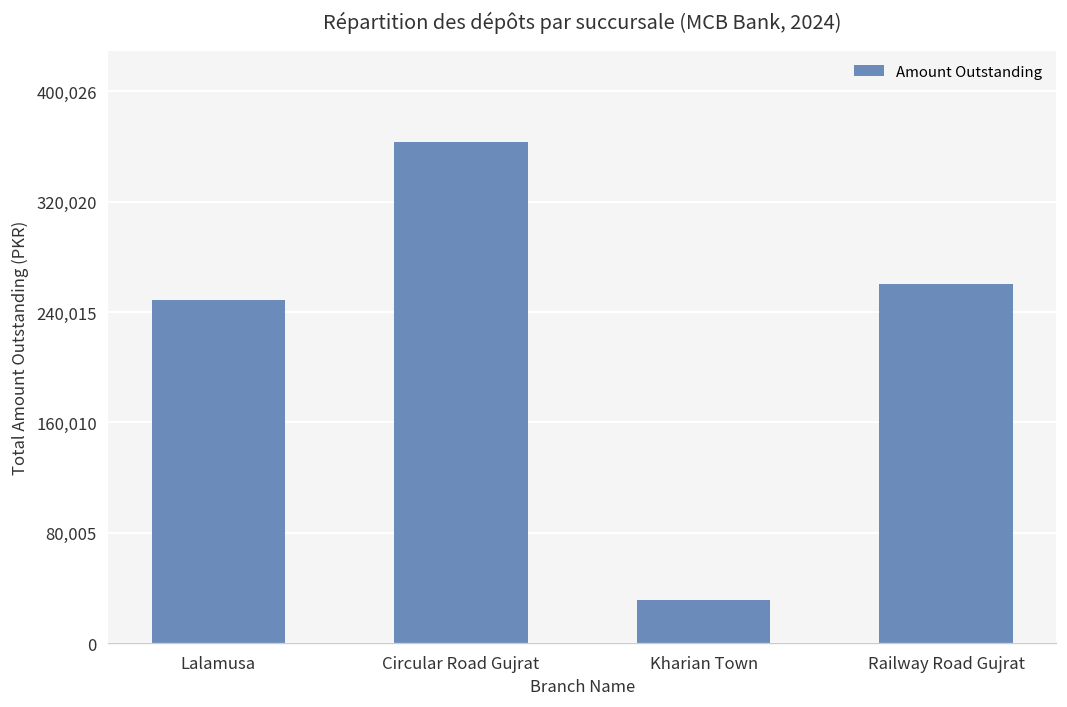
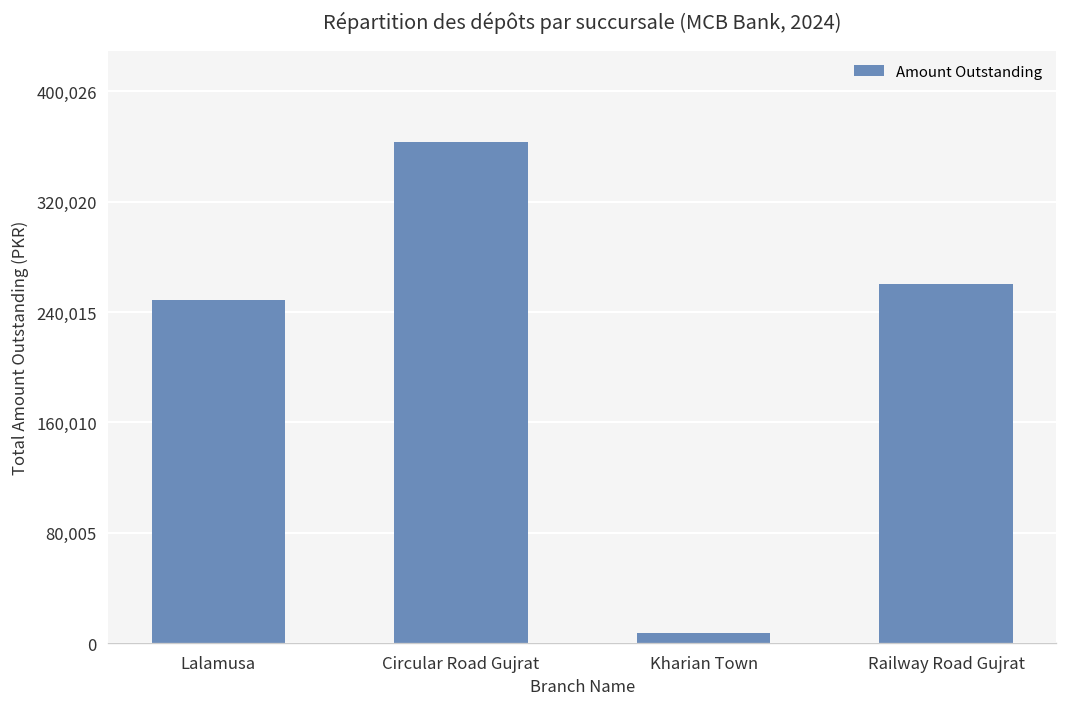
Kharian Town: 31,000 -> 7,000
